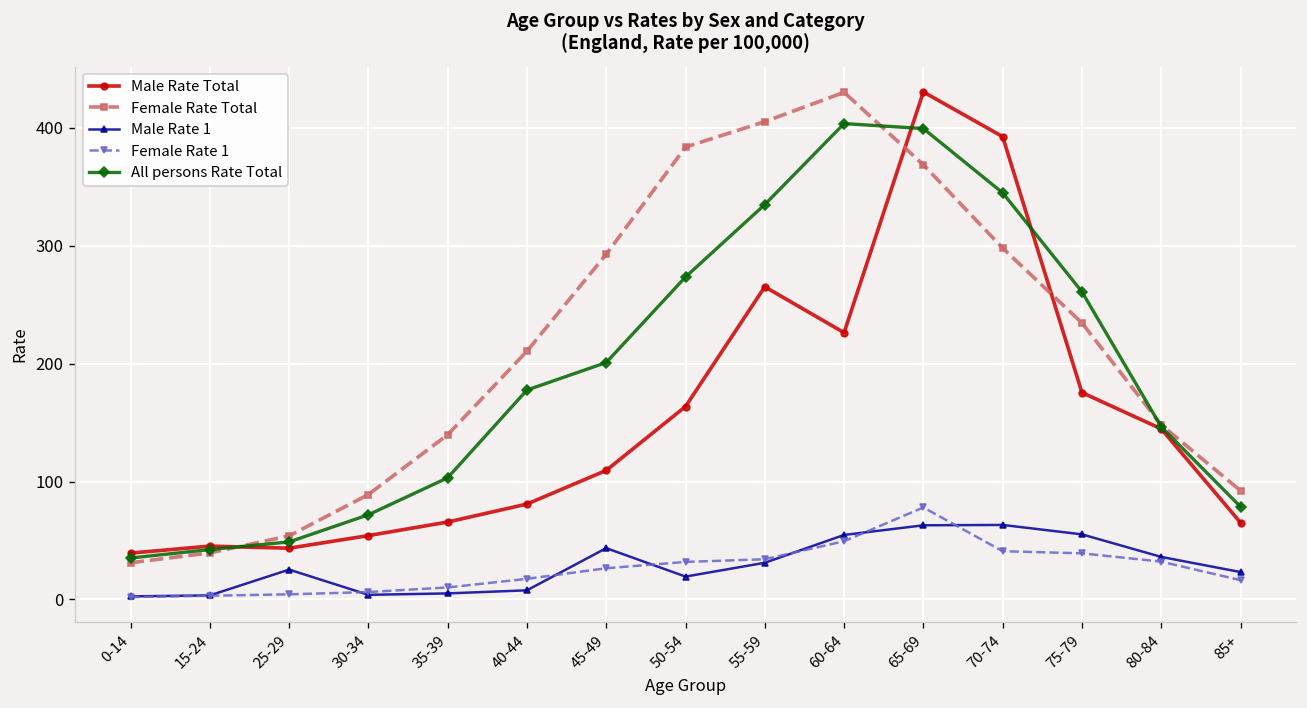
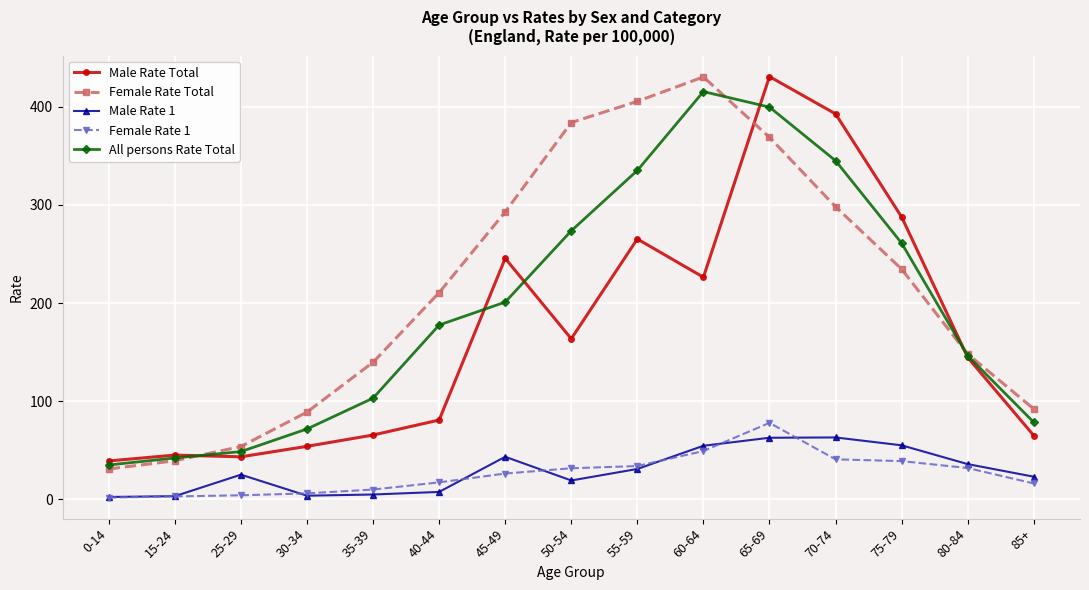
Male Rate Total, 45-49: 110 -> 250
All persons Rate Total, 60-64: 400 -> 420
Male Rate Total, 75-79: 180 -> 290
